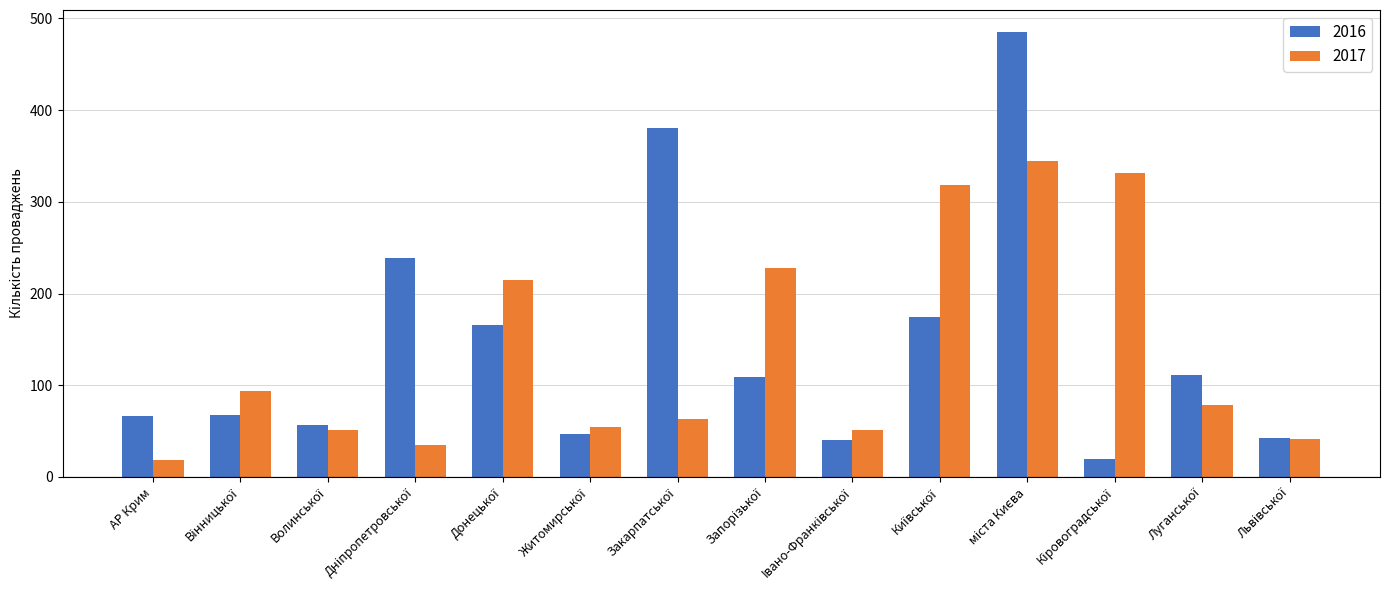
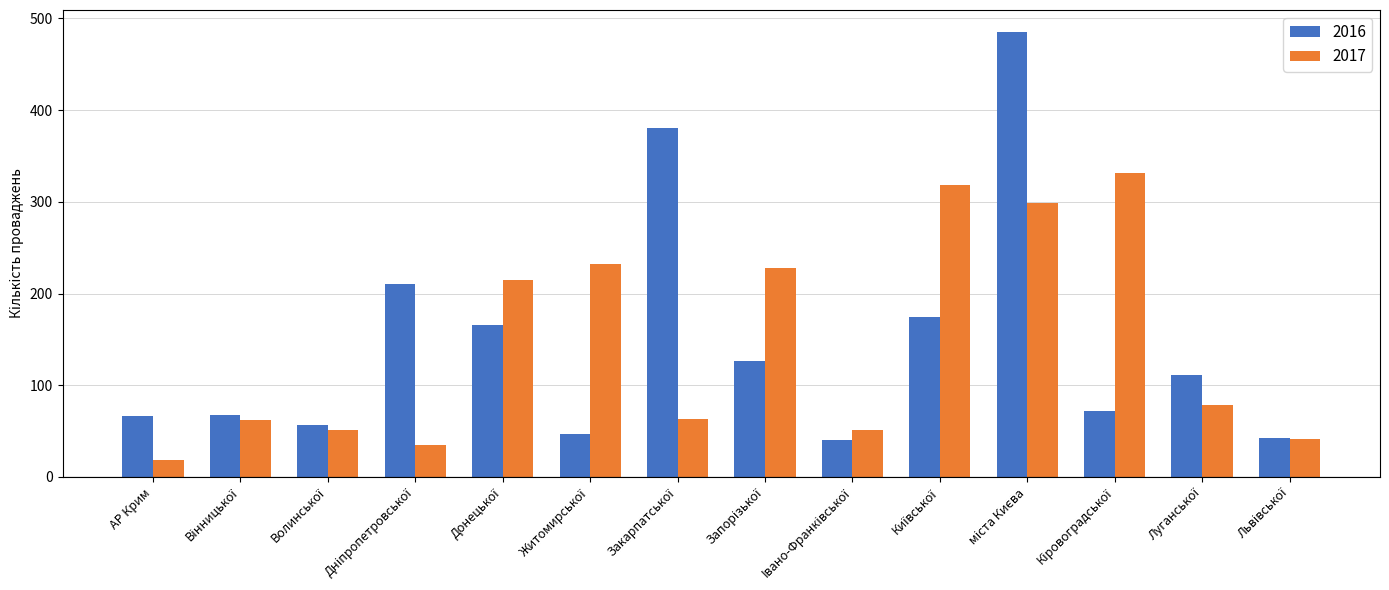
2017, Вінницької: 90 -> 60
2016, Дніпропетровської: 240 -> 210
2017, Житомирської: 50 -> 230
2016, Запорізької: 110 -> 130
2017, міста Києва: 350 -> 300
2016, Кіровоградської: 20 -> 70
